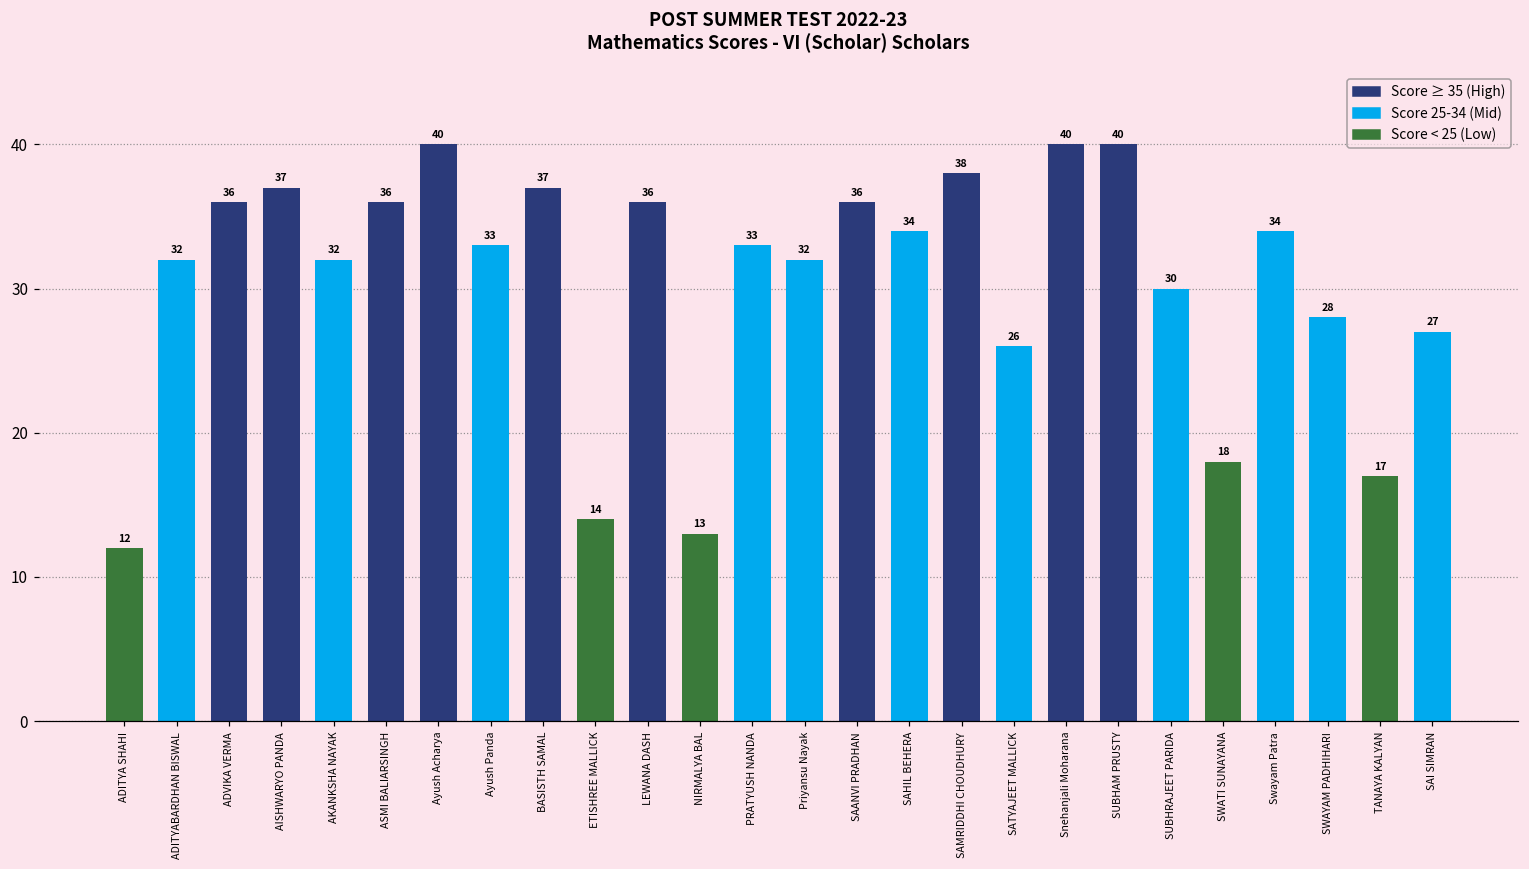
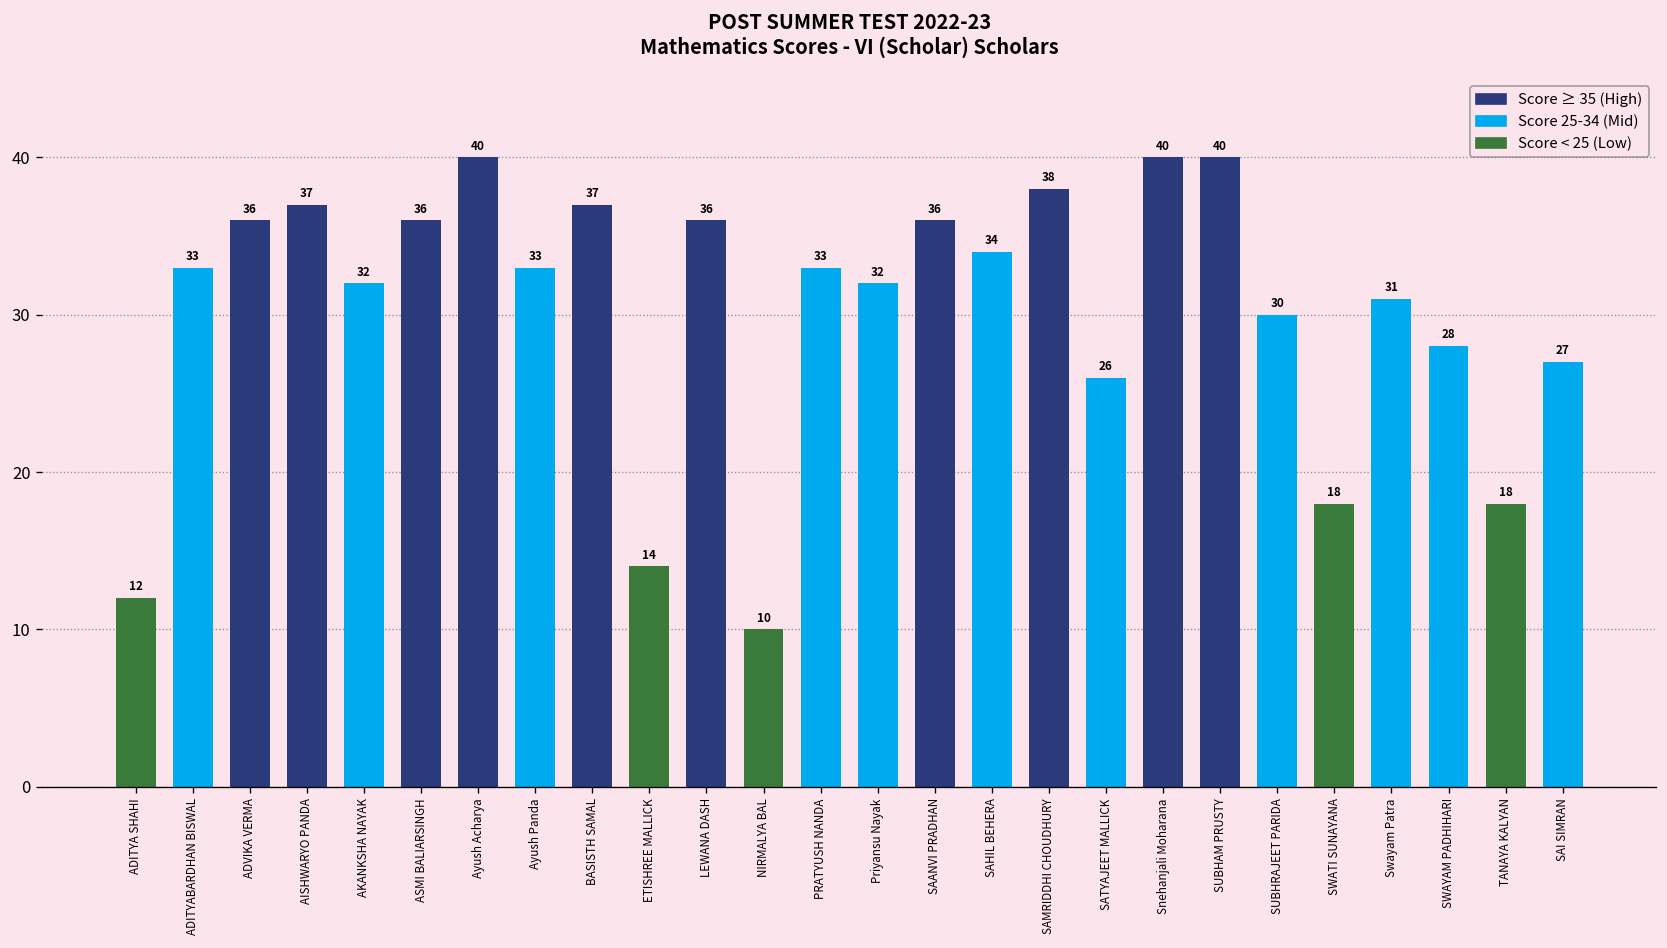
ADITYABARDHAN BISWAL: 32 -> 33
NIRMALYA BAL: 13 -> 10
Swayam Patra: 34 -> 31
TANAYA KALYAN: 17 -> 18
